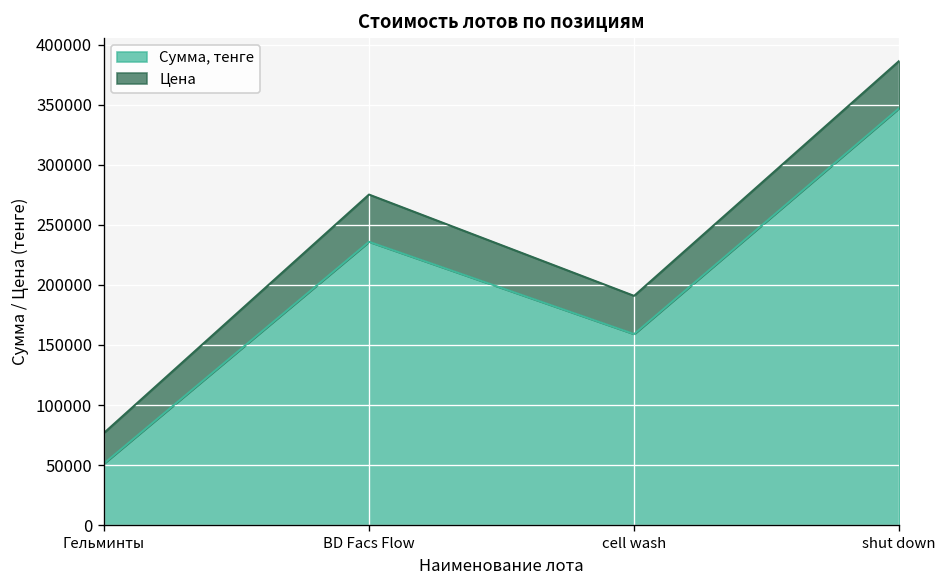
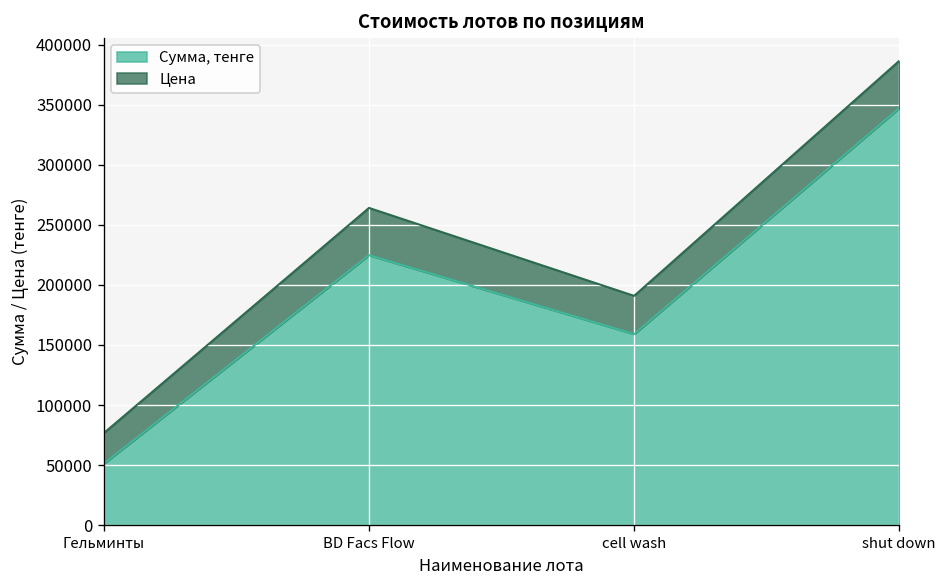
Сумма, тенге, BD Facs Flow: 236000 -> 225000
